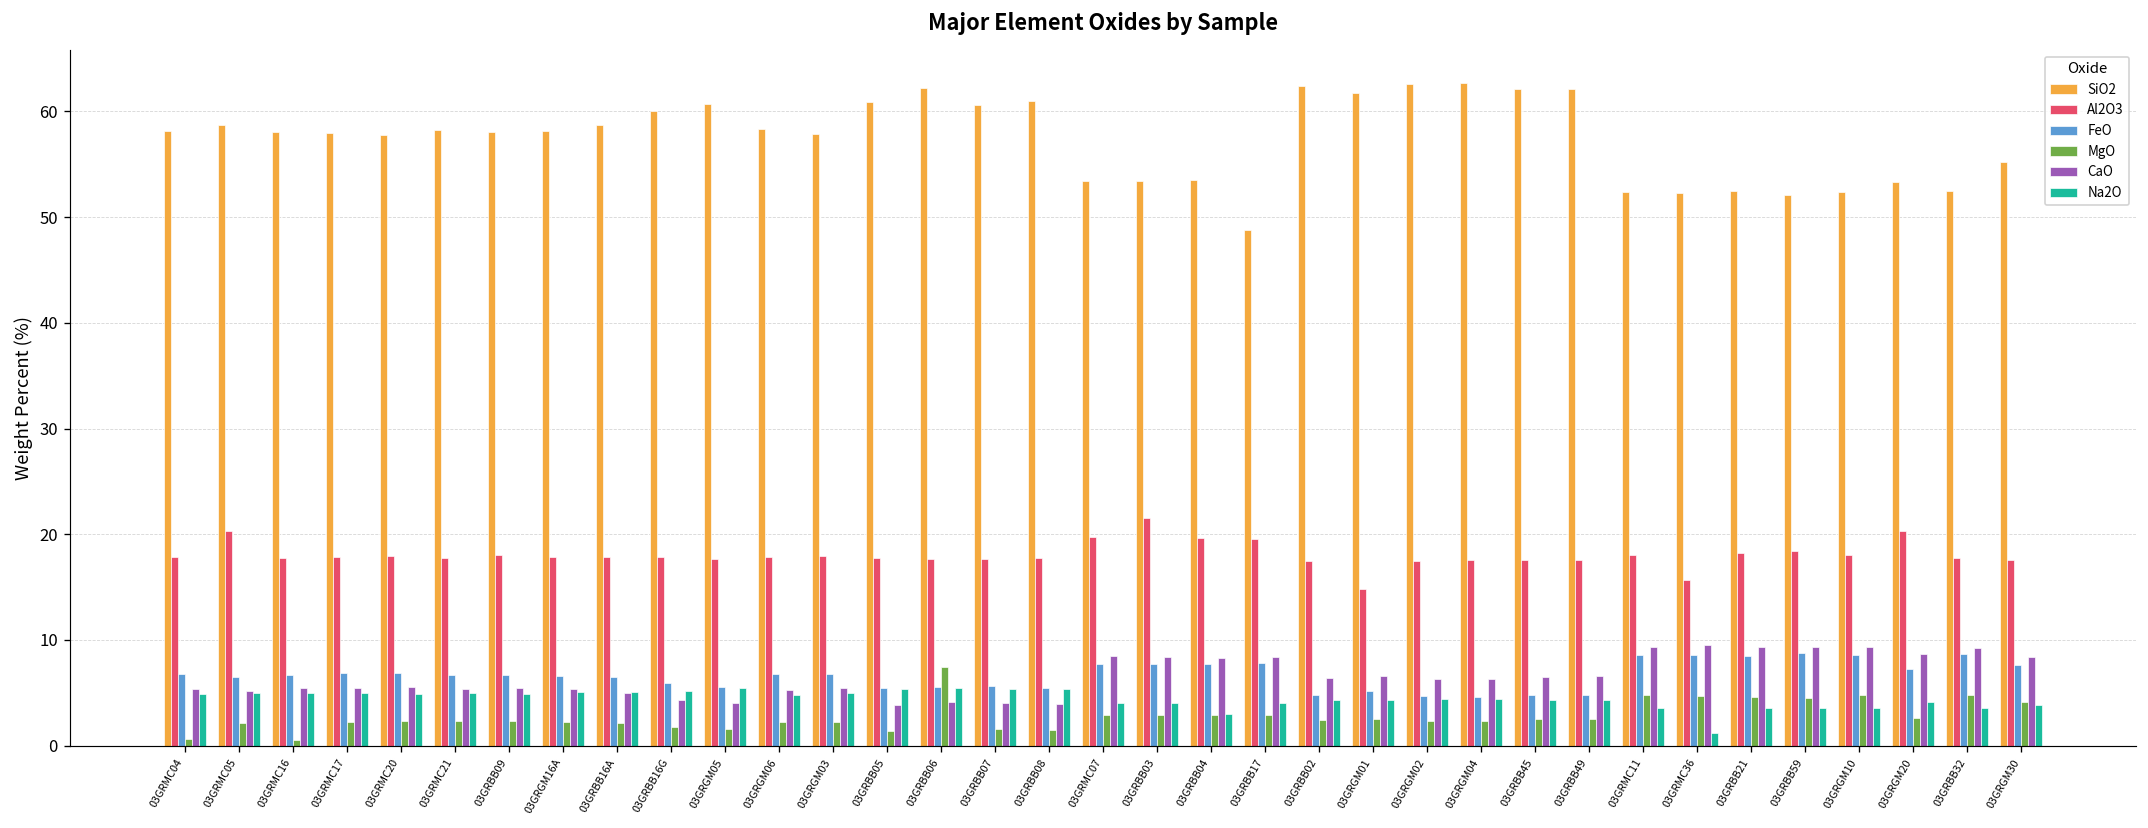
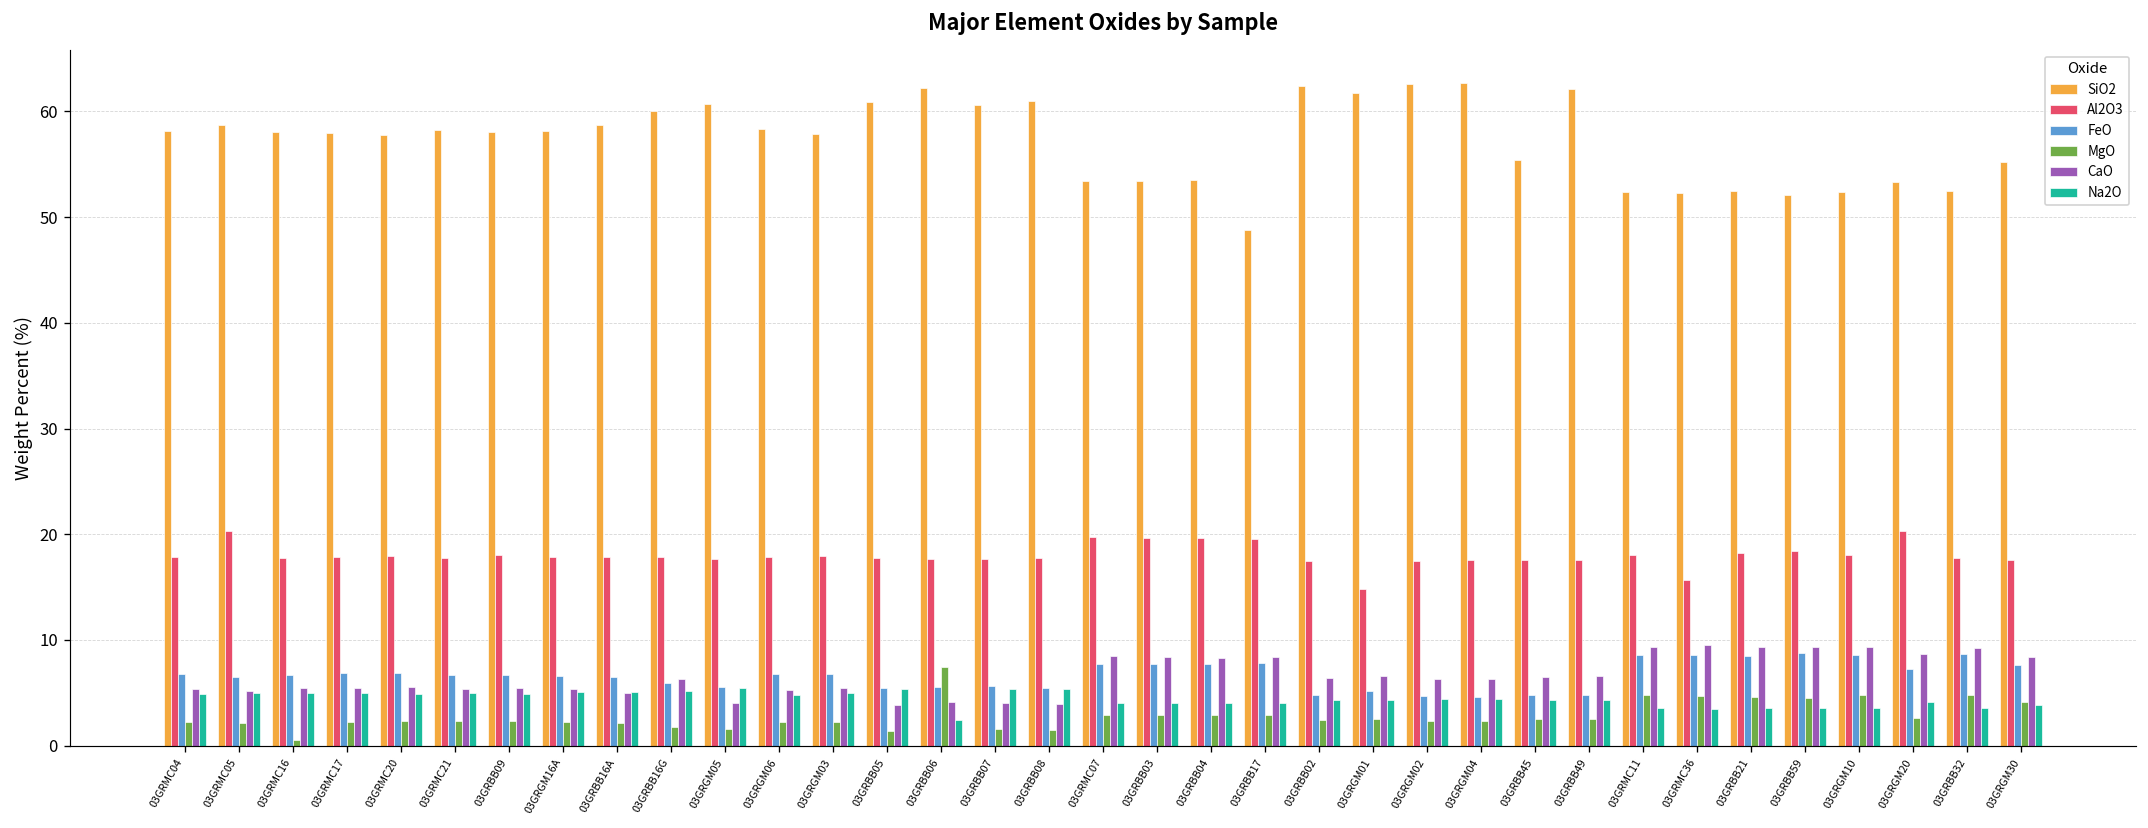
MgO, 03GRMC04: 1 -> 2
CaO, 03GRBB16G: 4 -> 6
Na2O, 03GRBB06: 5 -> 2
Al2O3, 03GRBB03: 22 -> 20
Na2O, 03GRBB04: 3 -> 4
SiO2, 03GRBB45: 62 -> 55
Na2O, 03GRMC36: 1 -> 3
